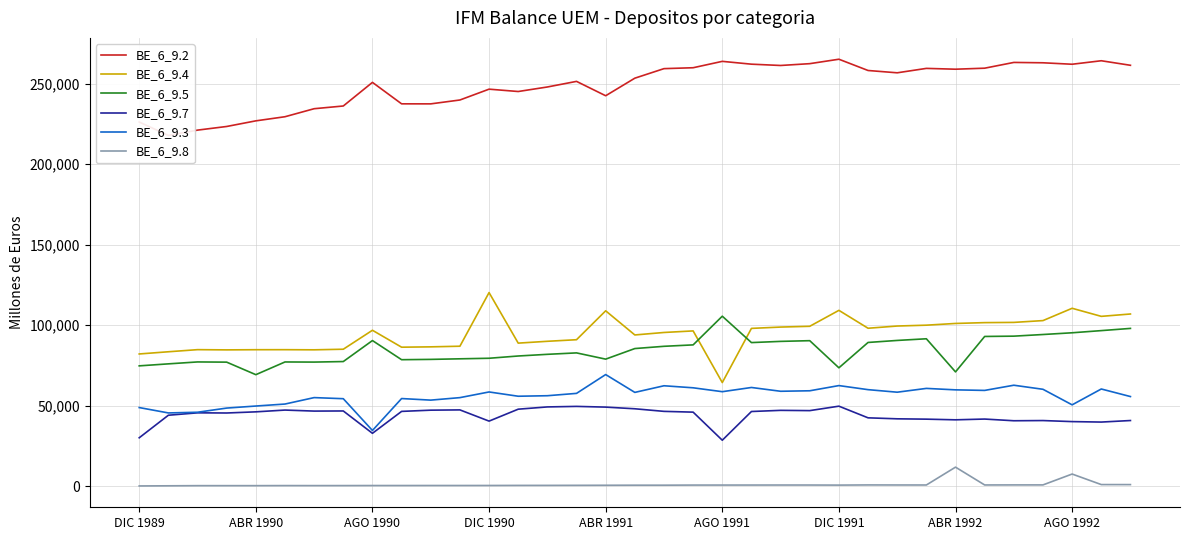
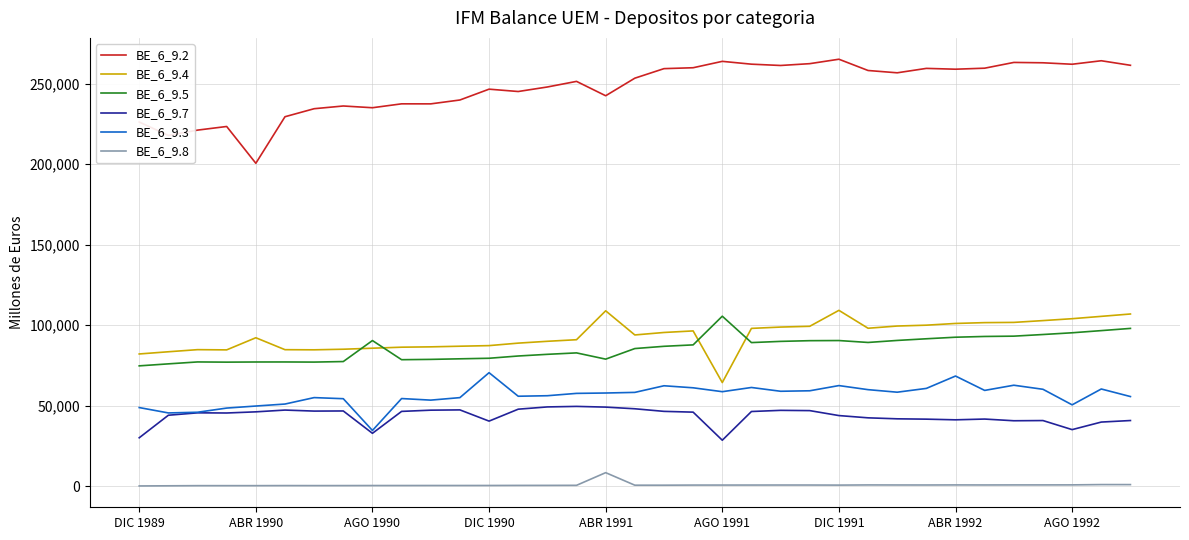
BE_6_9.2, ABR 1990: 227,000 -> 201,000
BE_6_9.4, ABR 1990: 85,000 -> 92,000
BE_6_9.5, ABR 1990: 69,000 -> 77,000
BE_6_9.2, AGO 1990: 251,000 -> 235,000
BE_6_9.4, AGO 1990: 97,000 -> 86,000
BE_6_9.4, DIC 1990: 120,000 -> 87,000
BE_6_9.3, DIC 1990: 58,000 -> 70,000
BE_6_9.3, ABR 1991: 69,000 -> 58,000
BE_6_9.8, ABR 1991: 1,000 -> 8,000
BE_6_9.5, DIC 1991: 73,000 -> 90,000
BE_6_9.7, DIC 1991: 50,000 -> 44,000
BE_6_9.5, ABR 1992: 71,000 -> 92,000
BE_6_9.3, ABR 1992: 60,000 -> 68,000
BE_6_9.8, ABR 1992: 12,000 -> 1,000
BE_6_9.4, AGO 1992: 110,000 -> 104,000
BE_6_9.7, AGO 1992: 40,000 -> 35,000
BE_6_9.8, AGO 1992: 8,000 -> 1,000
